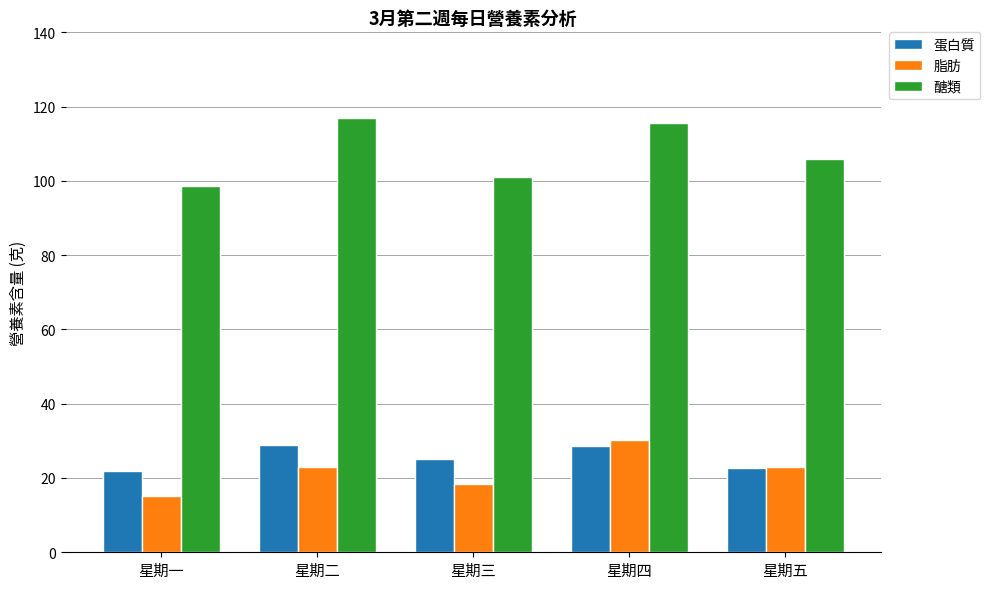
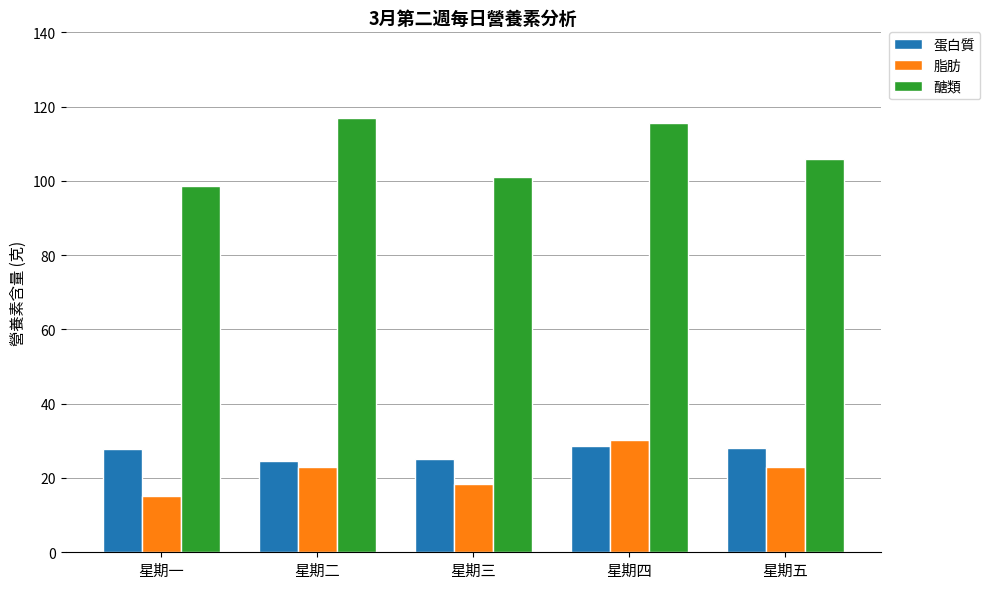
蛋白質, 星期一: 22 -> 28
蛋白質, 星期二: 29 -> 25
蛋白質, 星期五: 23 -> 28
